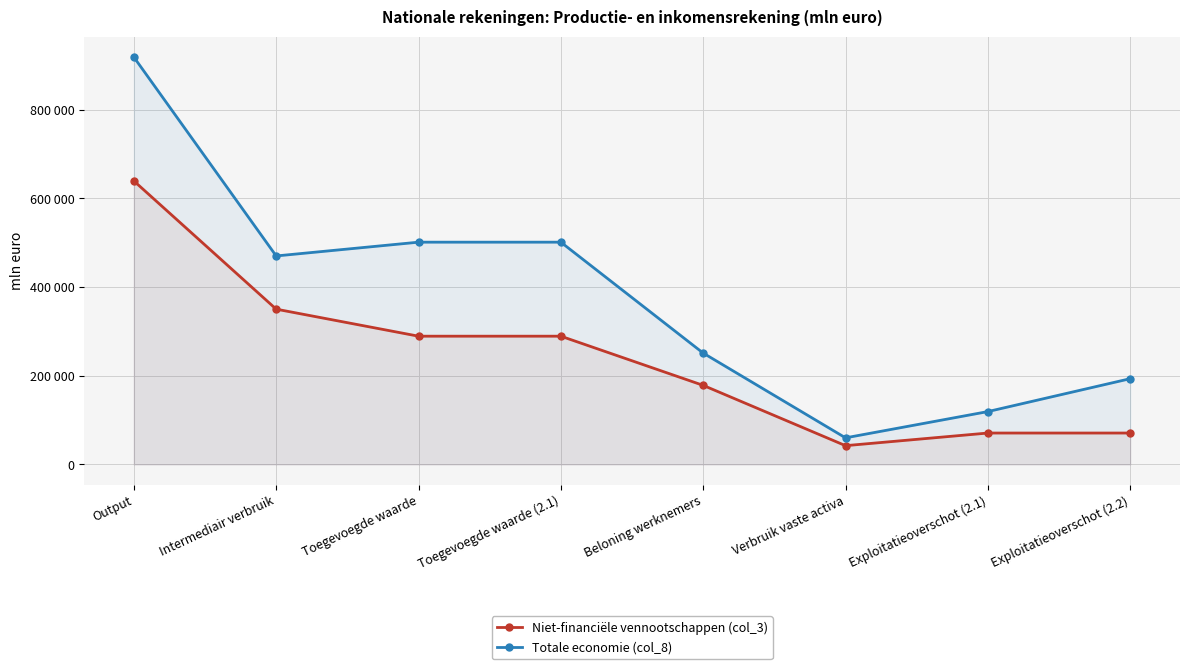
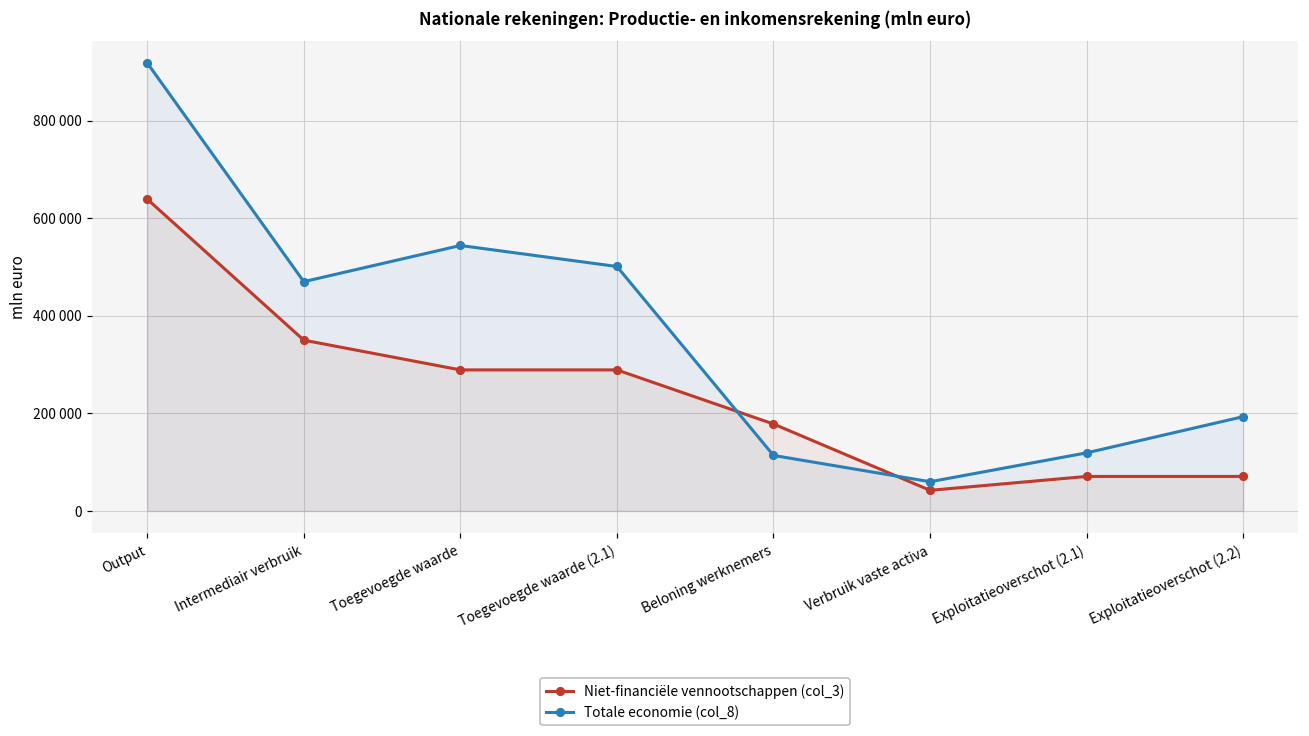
Totale economie (col_8), Toegevoegde waarde: 500000 -> 540000
Totale economie (col_8), Beloning werknemers: 250000 -> 110000
